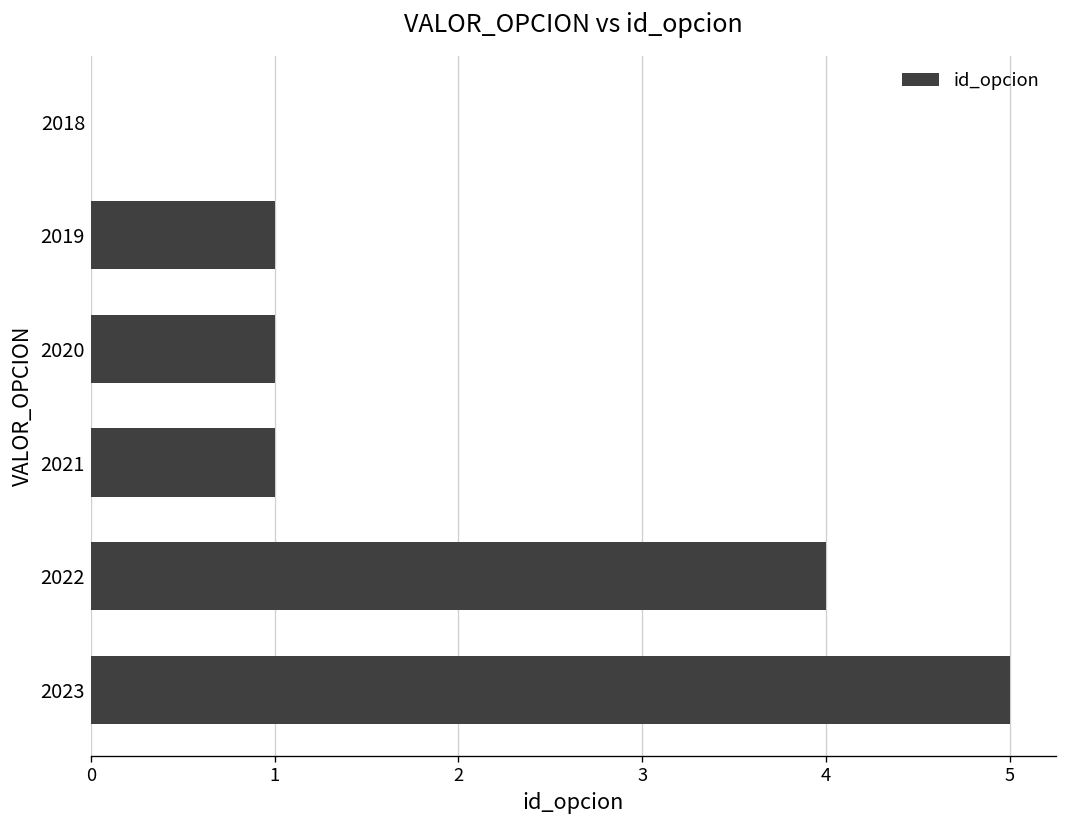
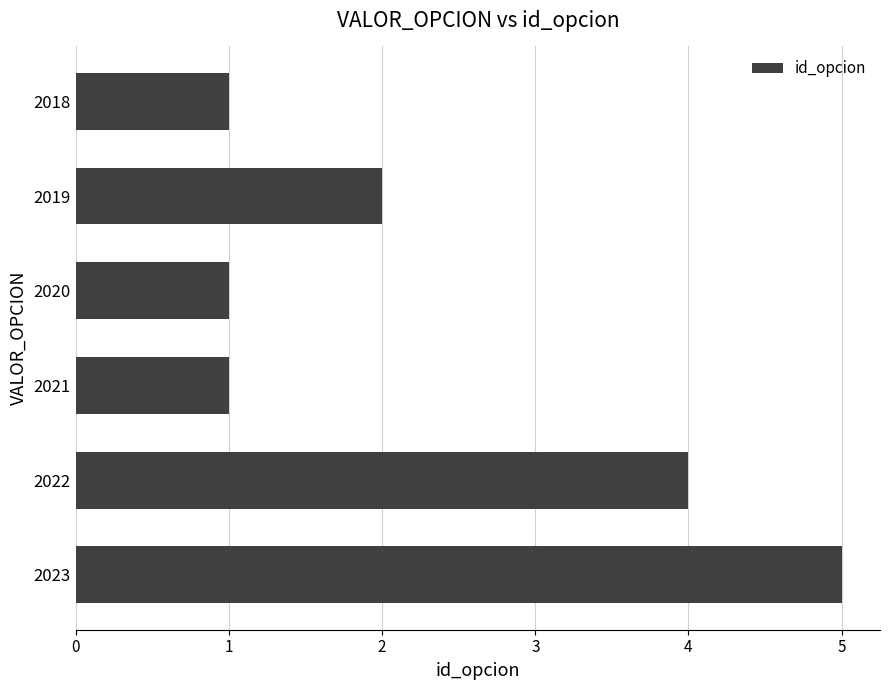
2018: 0 -> 1
2019: 1 -> 2
